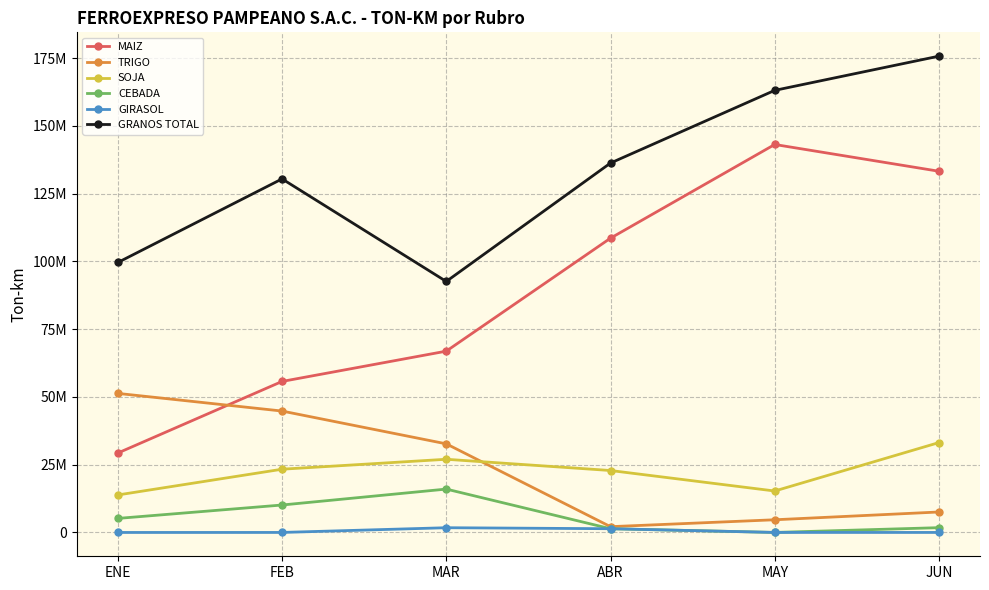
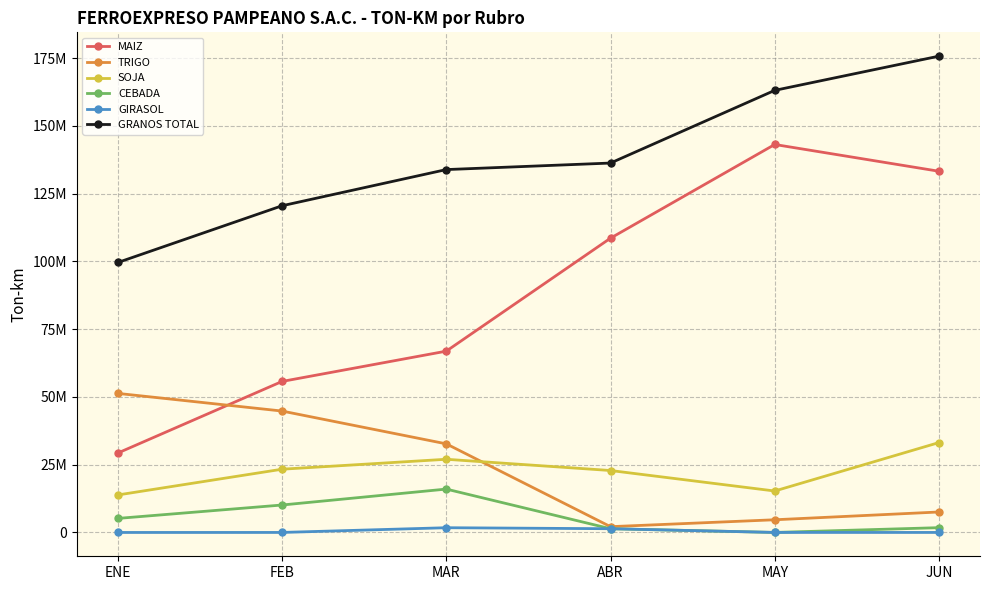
GRANOS TOTAL, FEB: 130000000 -> 121000000
GRANOS TOTAL, MAR: 93000000 -> 134000000
